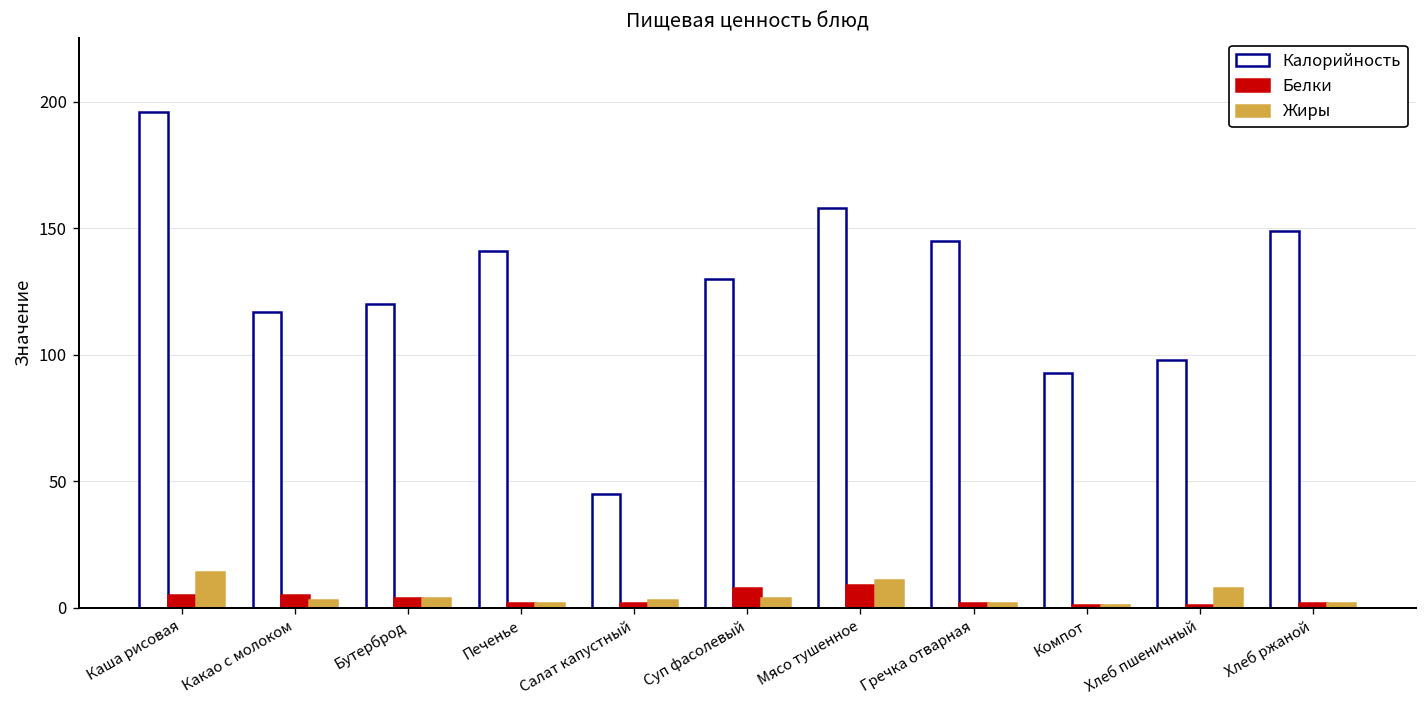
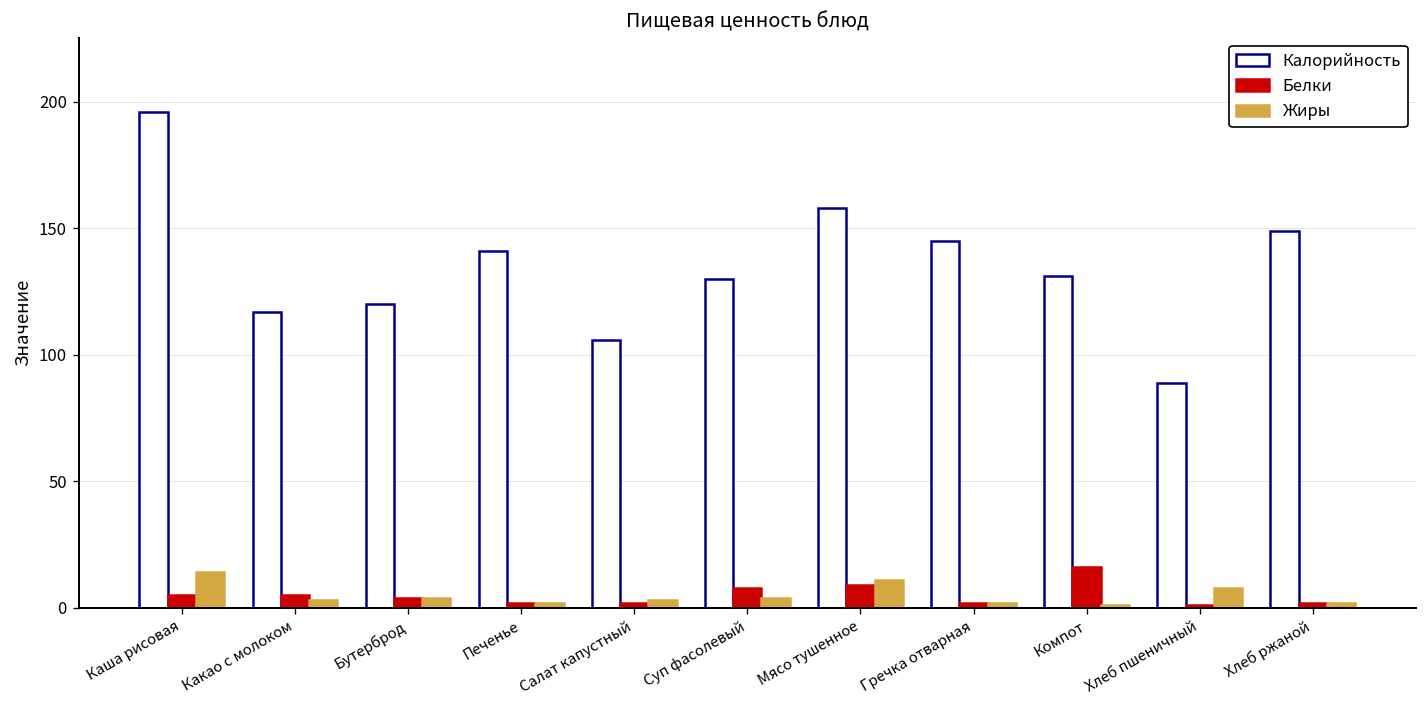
Калорийность, Салат капустный: 45 -> 106
Калорийность, Компот: 93 -> 131
Белки, Компот: 1 -> 16
Калорийность, Хлеб пшеничный: 98 -> 89
